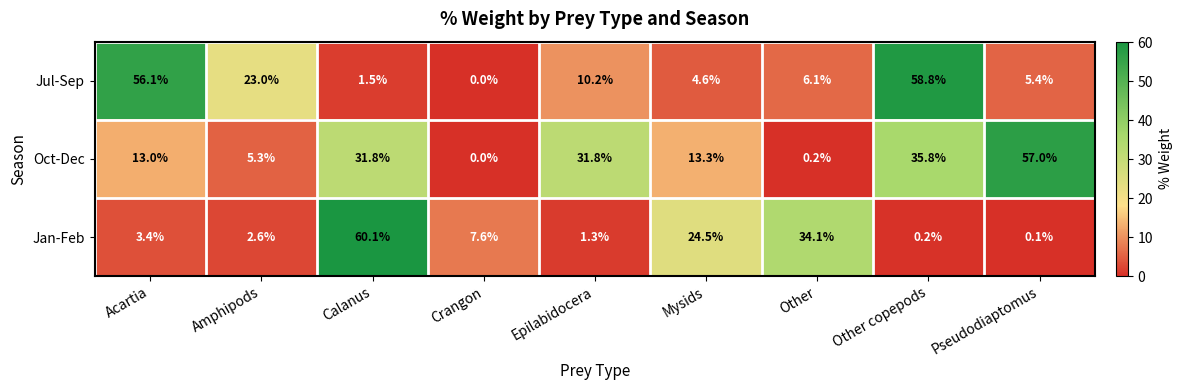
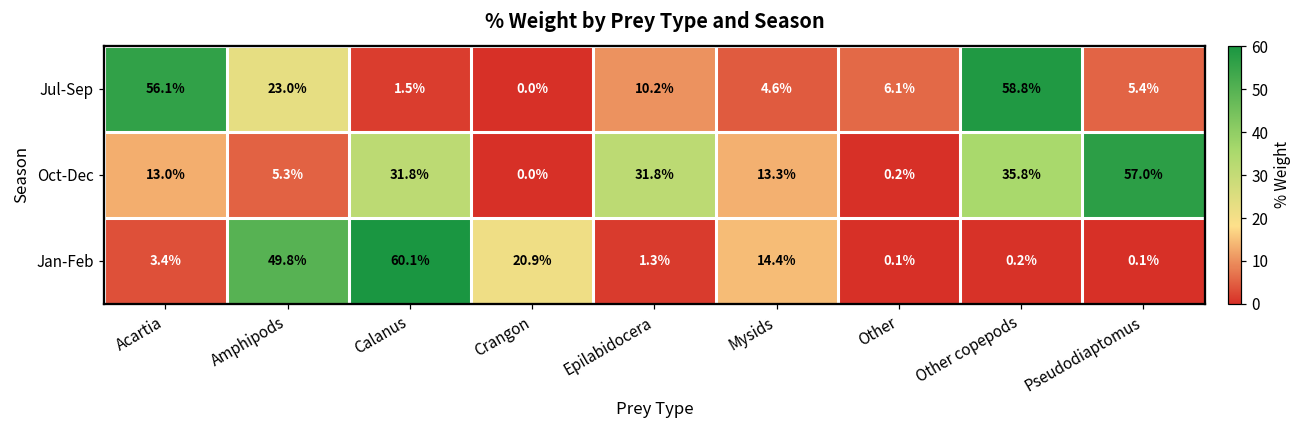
Jan-Feb, Amphipods: 2.6% -> 49.8%
Jan-Feb, Crangon: 7.6% -> 20.9%
Jan-Feb, Mysids: 24.5% -> 14.4%
Jan-Feb, Other: 34.1% -> 0.1%
